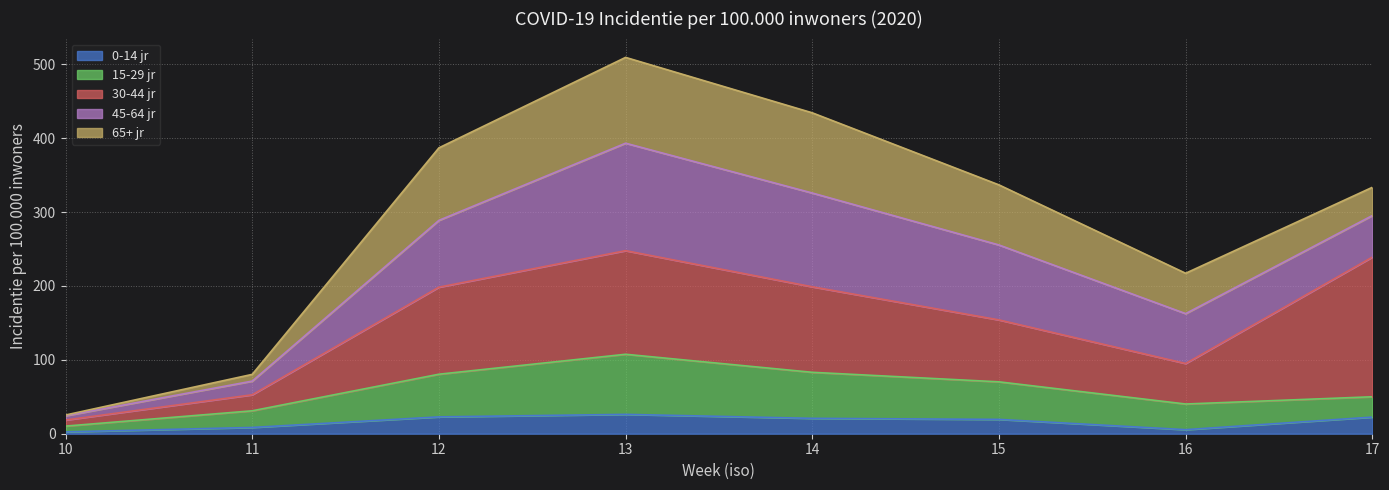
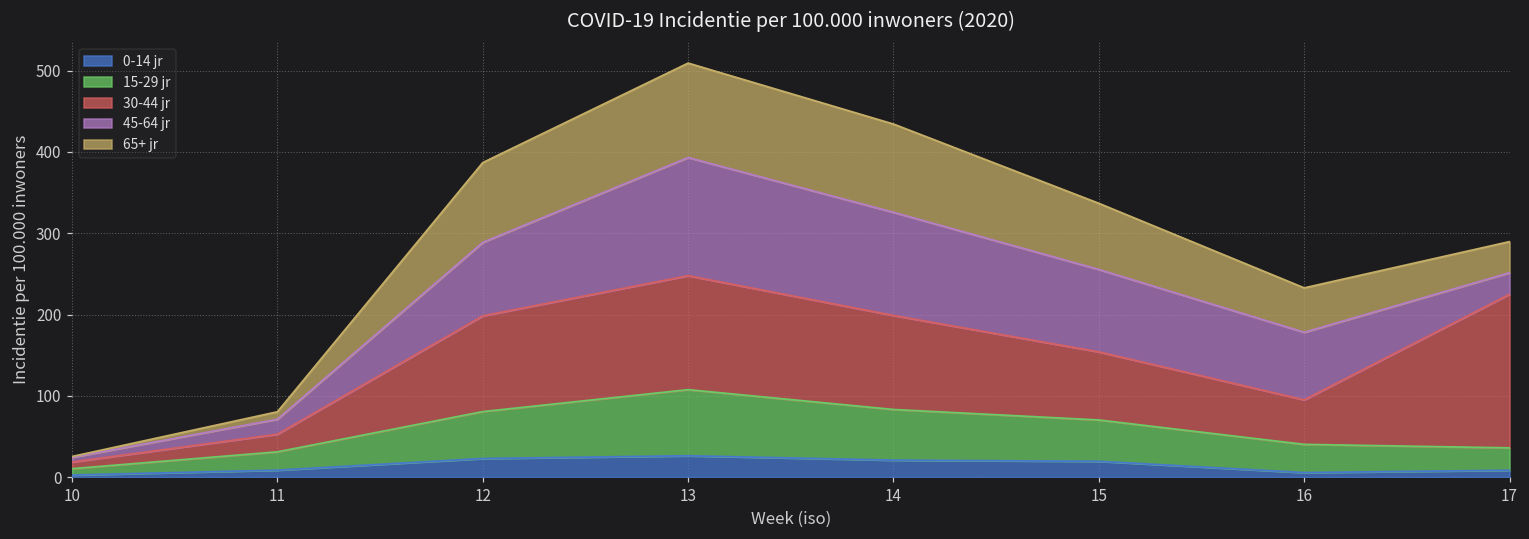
45-64 jr, 16: 70 -> 80
0-14 jr, 17: 20 -> 10
45-64 jr, 17: 60 -> 30
